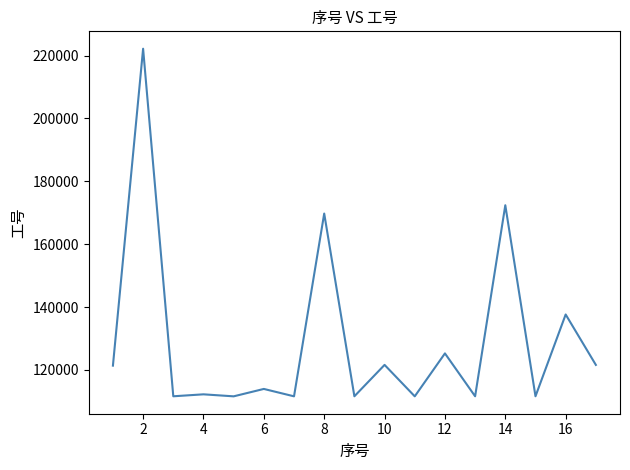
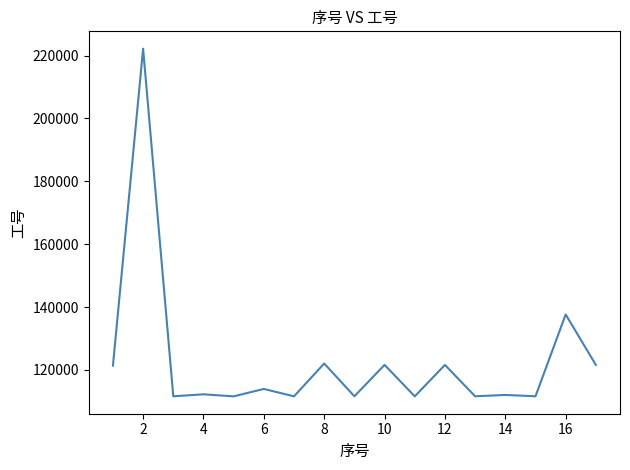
8: 170000 -> 122000
12: 125000 -> 122000
14: 172000 -> 112000
